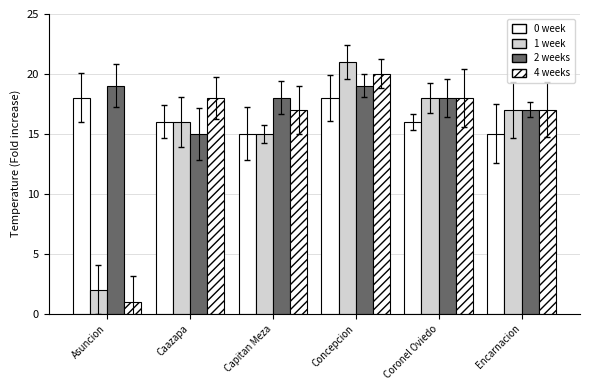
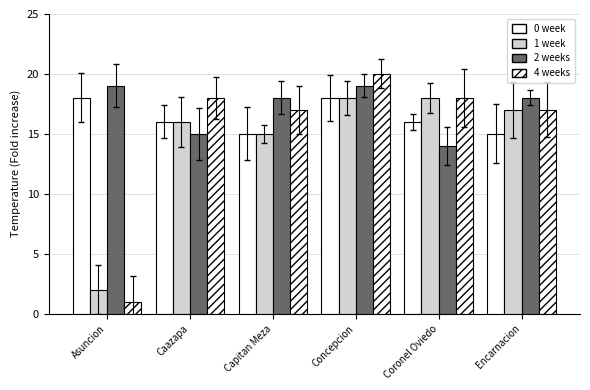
1 week, Concepcion: 21 -> 18
2 weeks, Coronel Oviedo: 18 -> 14
2 weeks, Encarnacion: 17 -> 18
